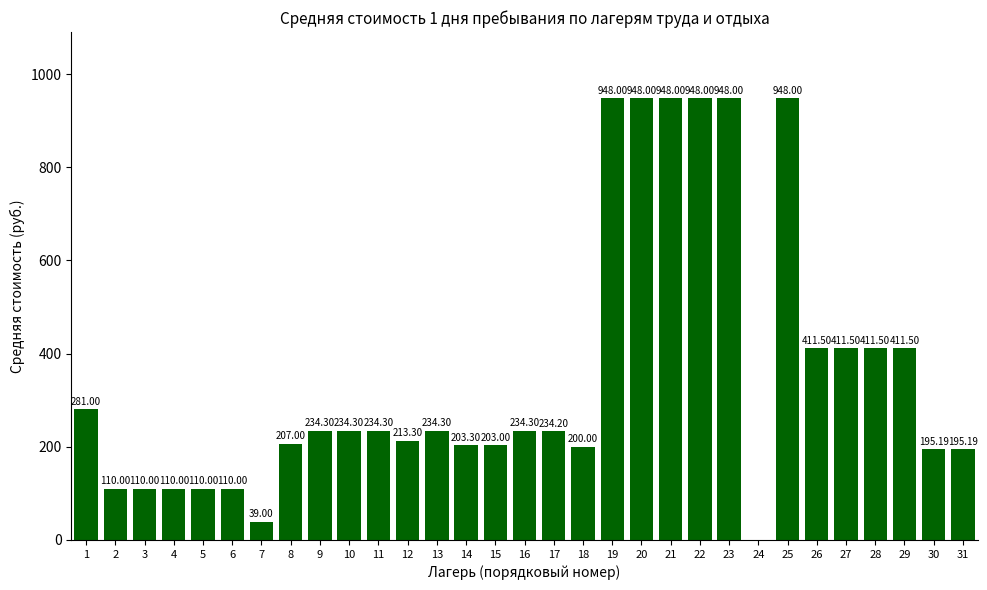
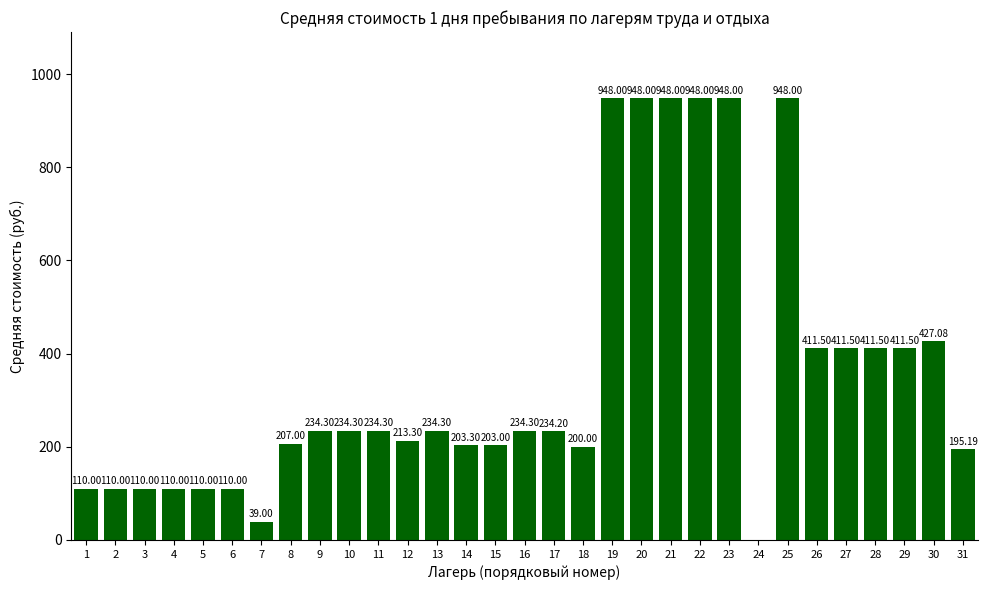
1: 281.00 -> 110.00
30: 195.19 -> 427.08
